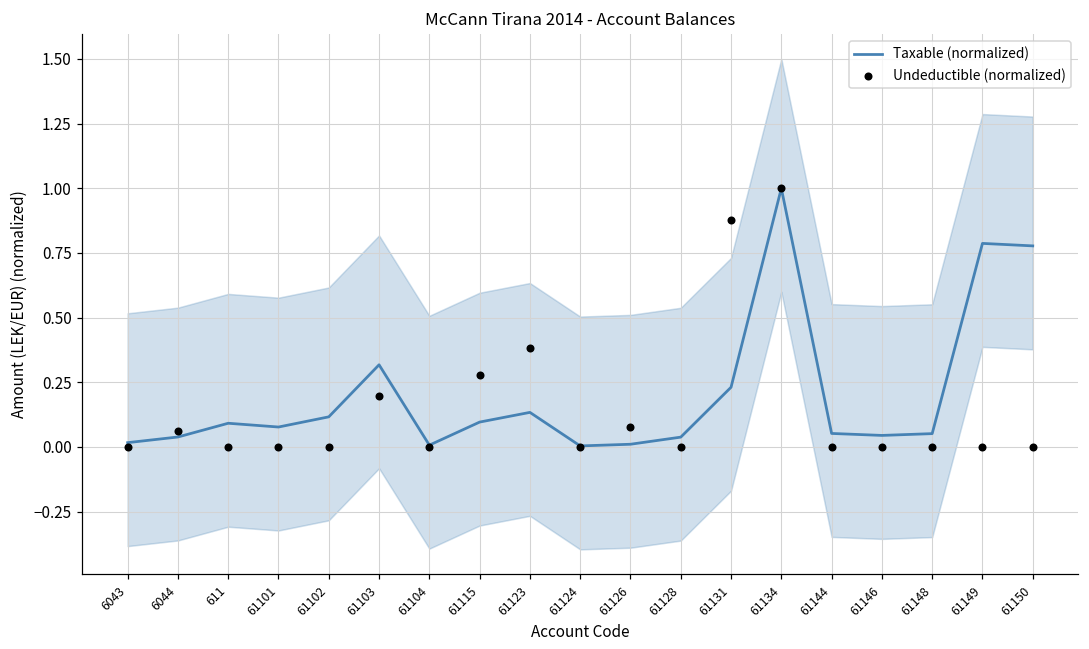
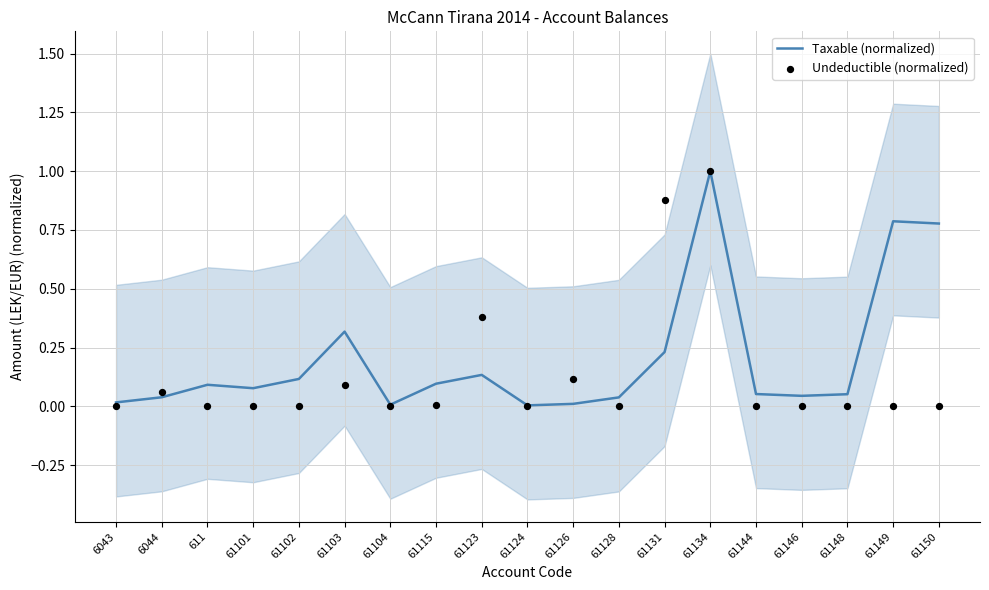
Undeductible (normalized), 61103: 0.20 -> 0.09
Undeductible (normalized), 61115: 0.28 -> 0.01
Undeductible (normalized), 61126: 0.08 -> 0.12
